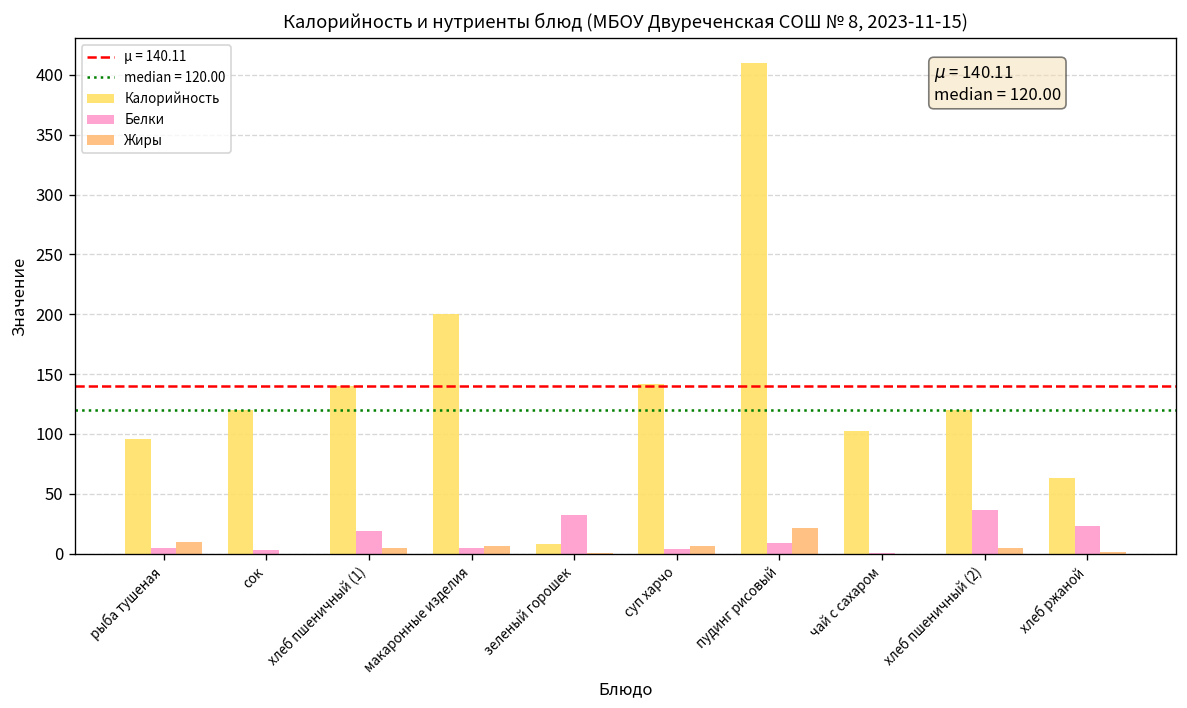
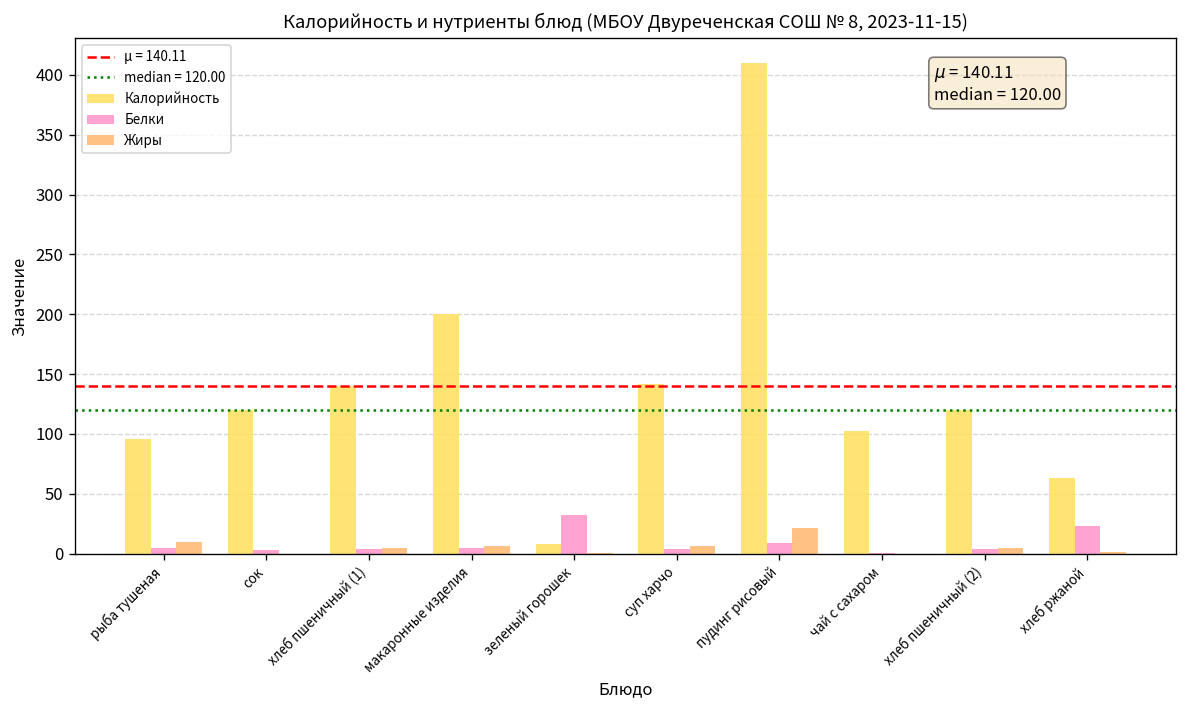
Белки, хлеб пшеничный (1): 20 -> 0
Белки, хлеб пшеничный (2): 40 -> 0
